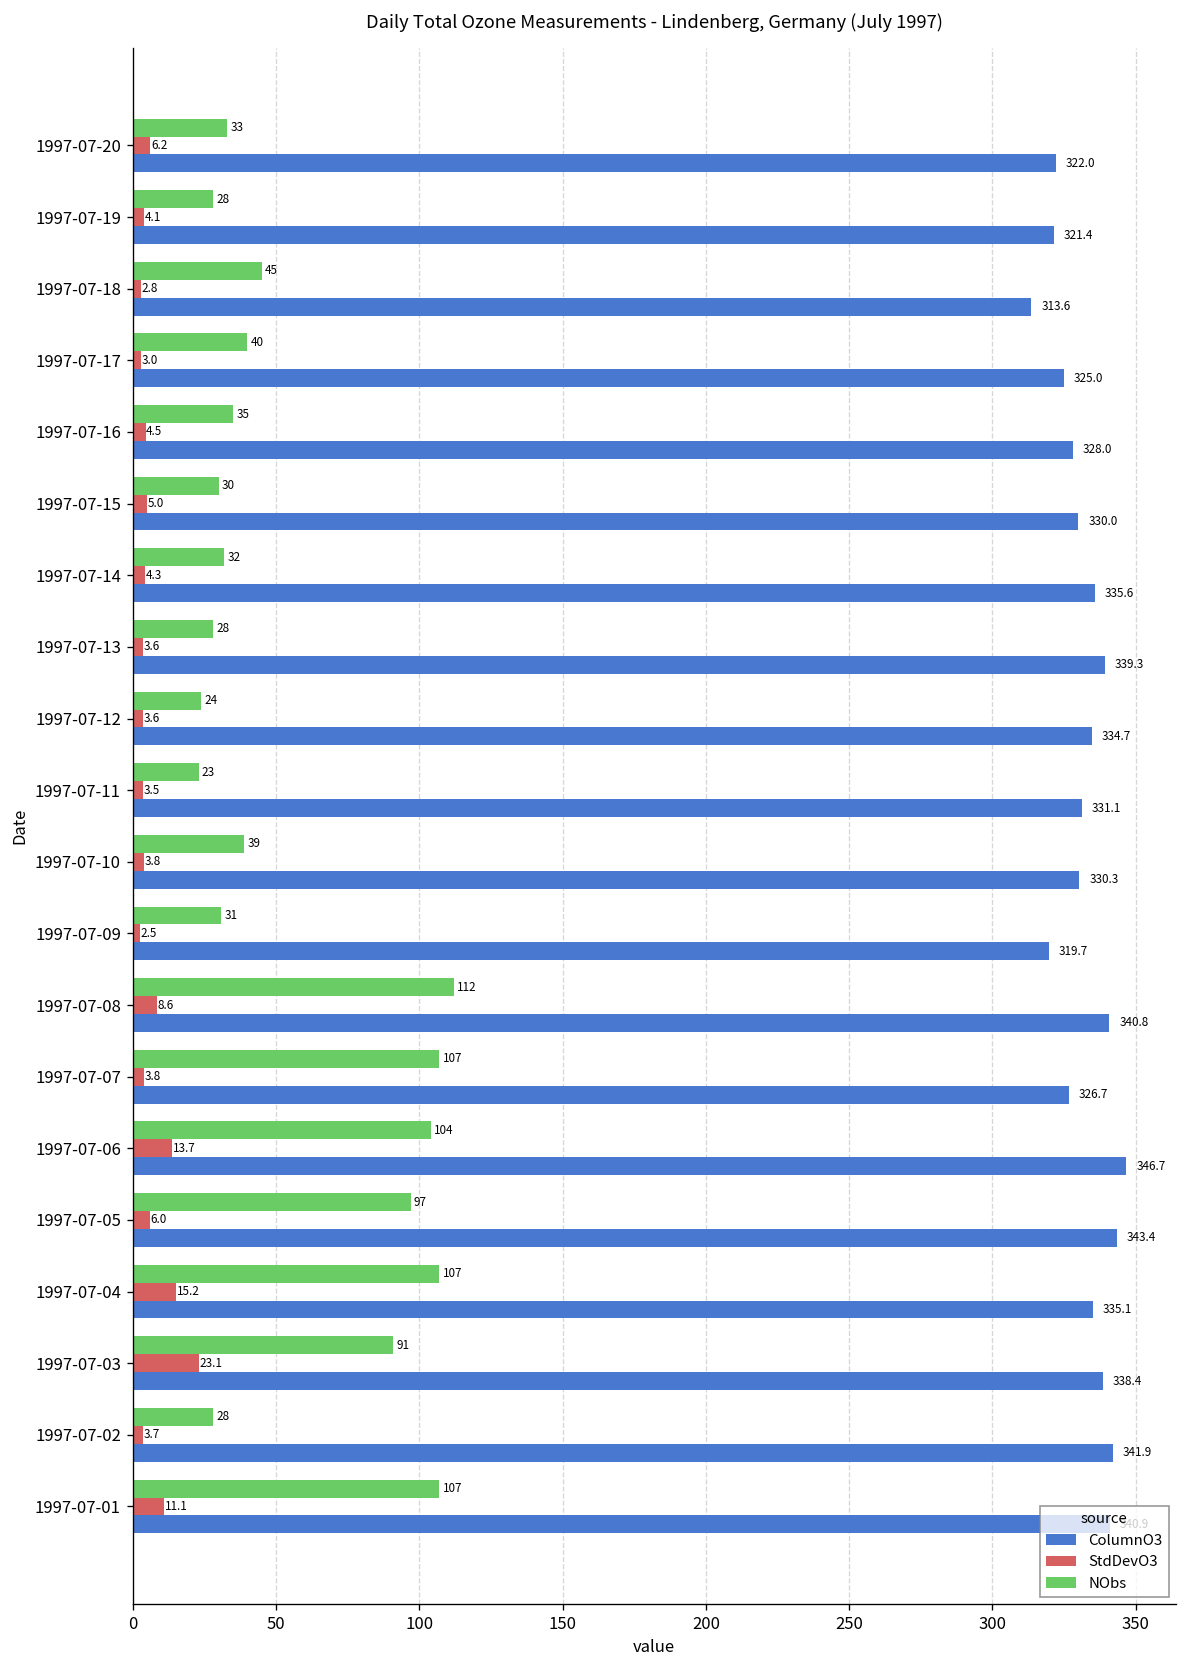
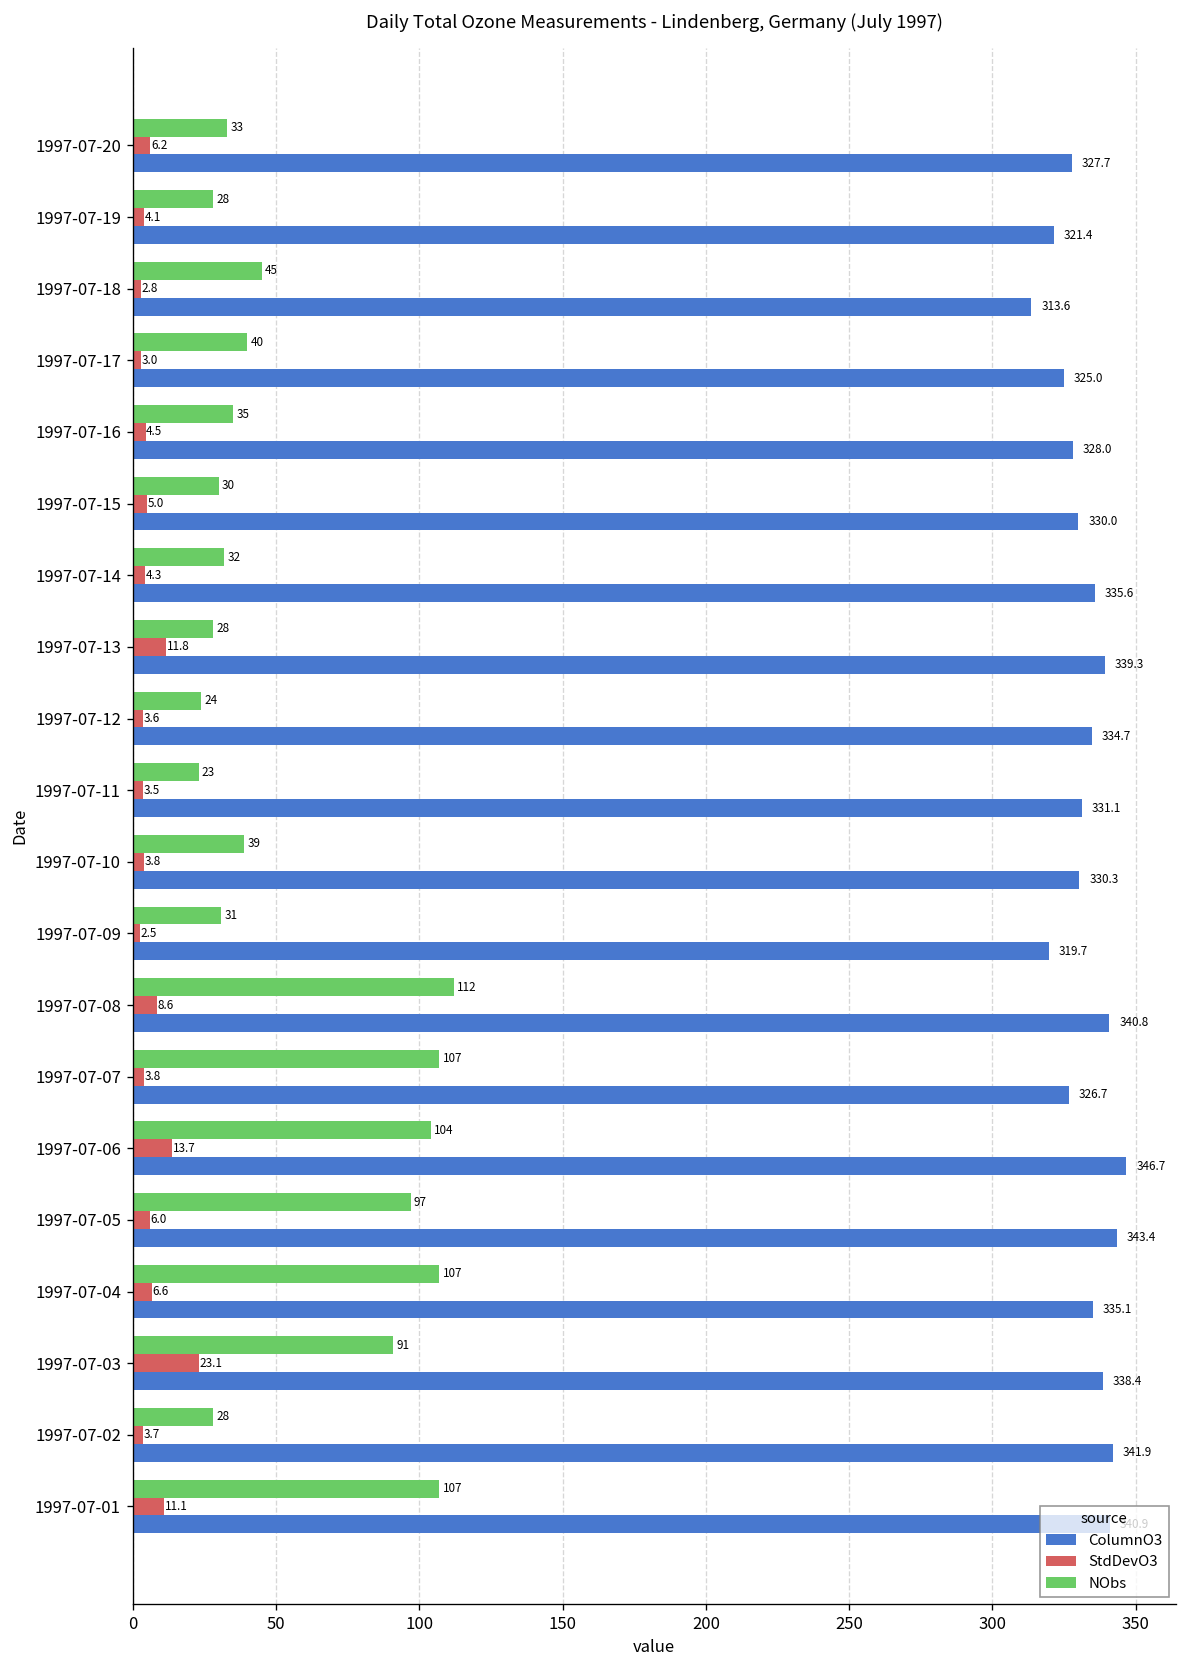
ColumnO3, 1997-07-20: 322.0 -> 327.7
StdDevO3, 1997-07-13: 3.6 -> 11.8
StdDevO3, 1997-07-04: 15.2 -> 6.6
